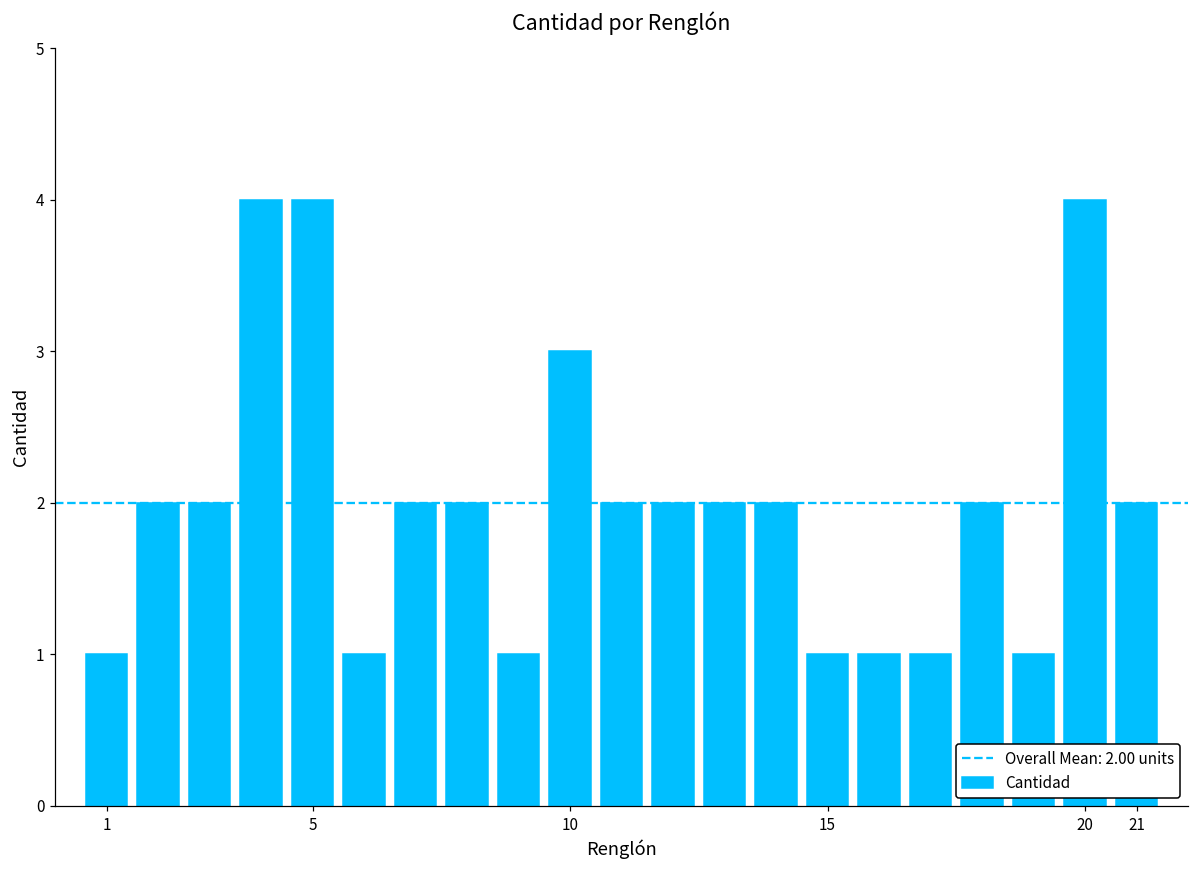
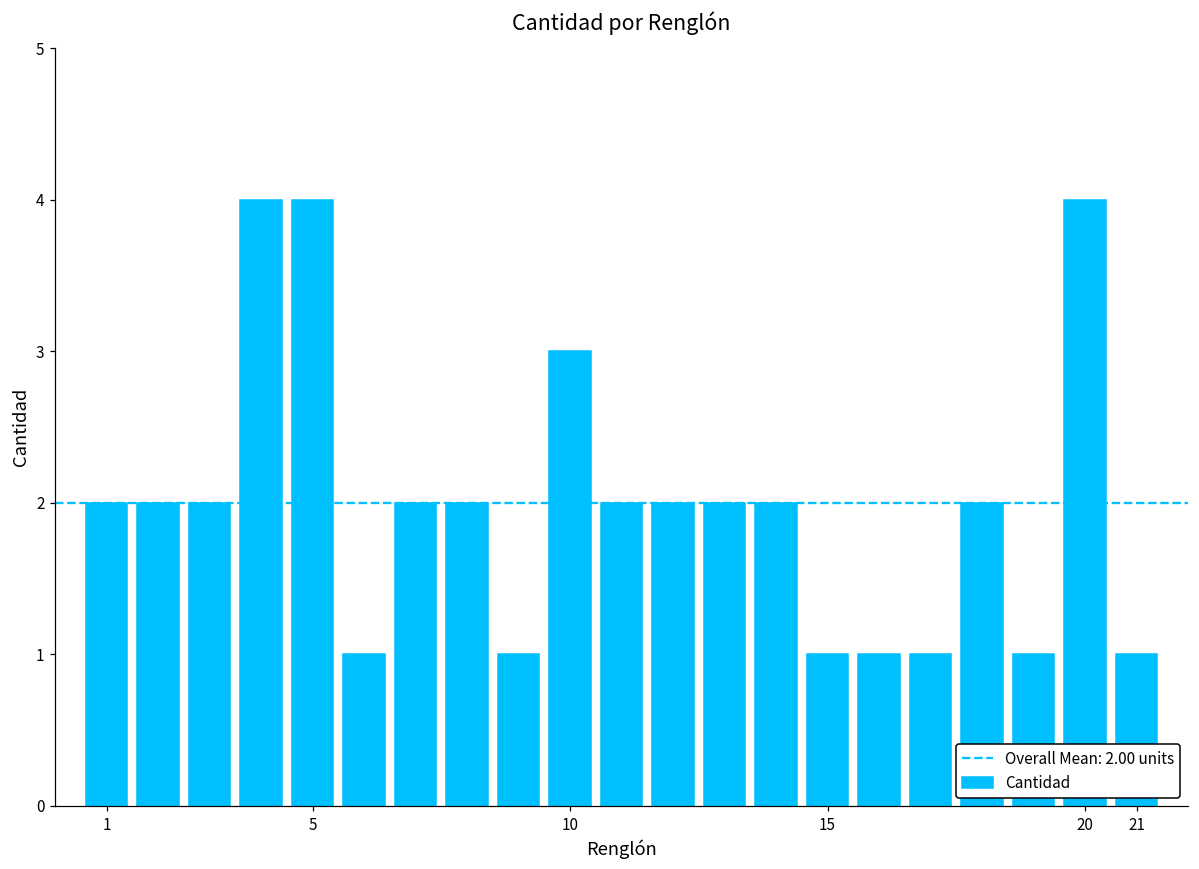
1: 1 -> 2
21: 2 -> 1
